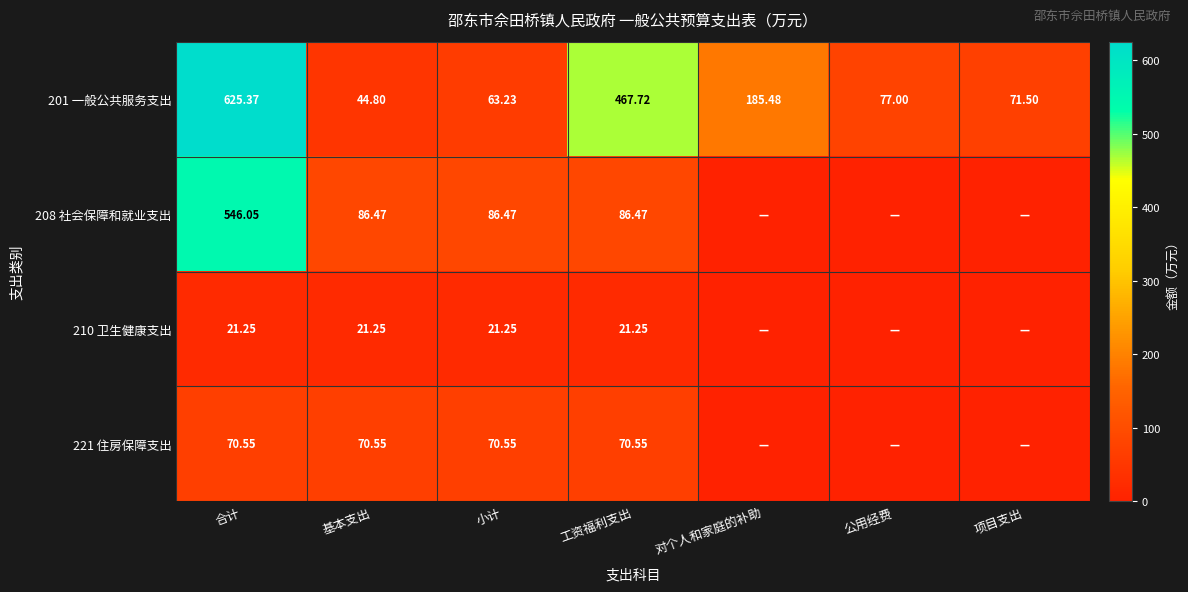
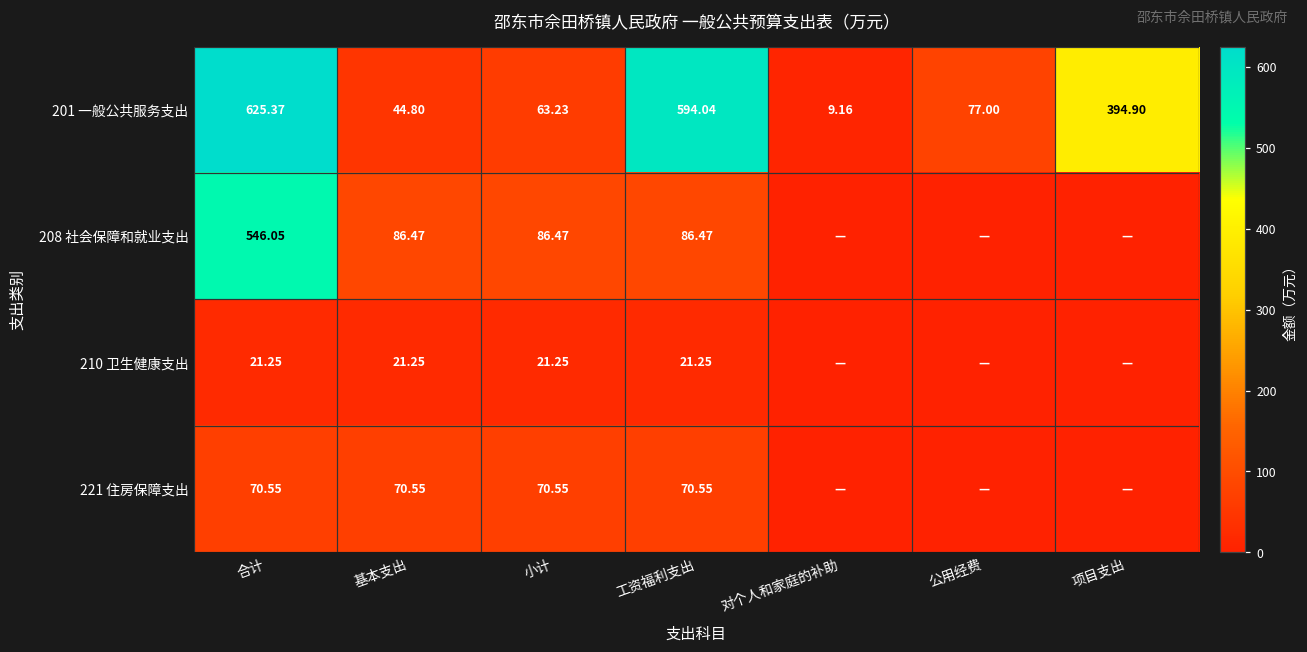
201 一般公共服务支出, 工资福利支出: 467.72 -> 594.04
201 一般公共服务支出, 对个人和家庭的补助: 185.48 -> 9.16
201 一般公共服务支出, 项目支出: 71.50 -> 394.90
